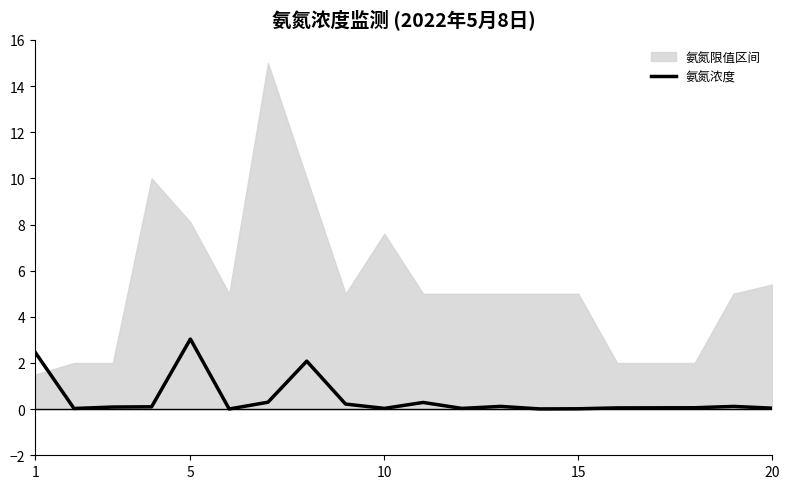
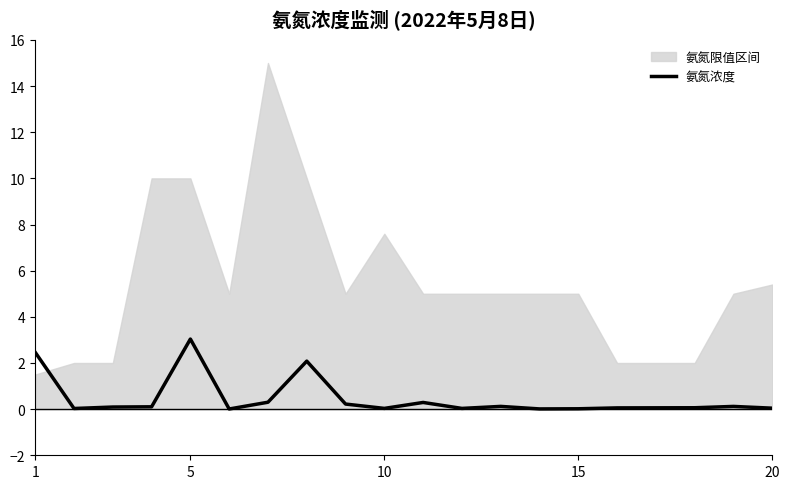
氨氮限值区间, 5: 8.1 -> 10.0
